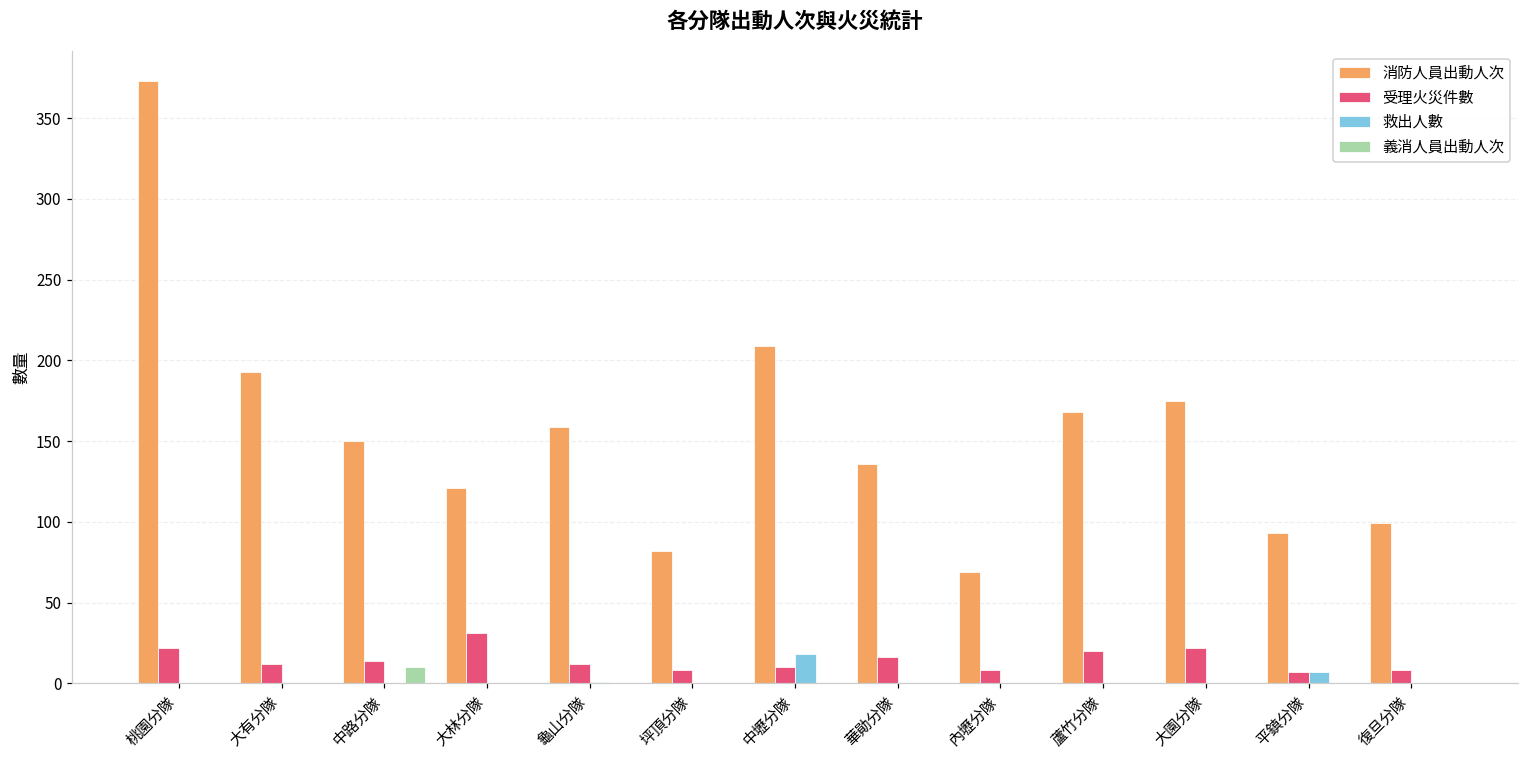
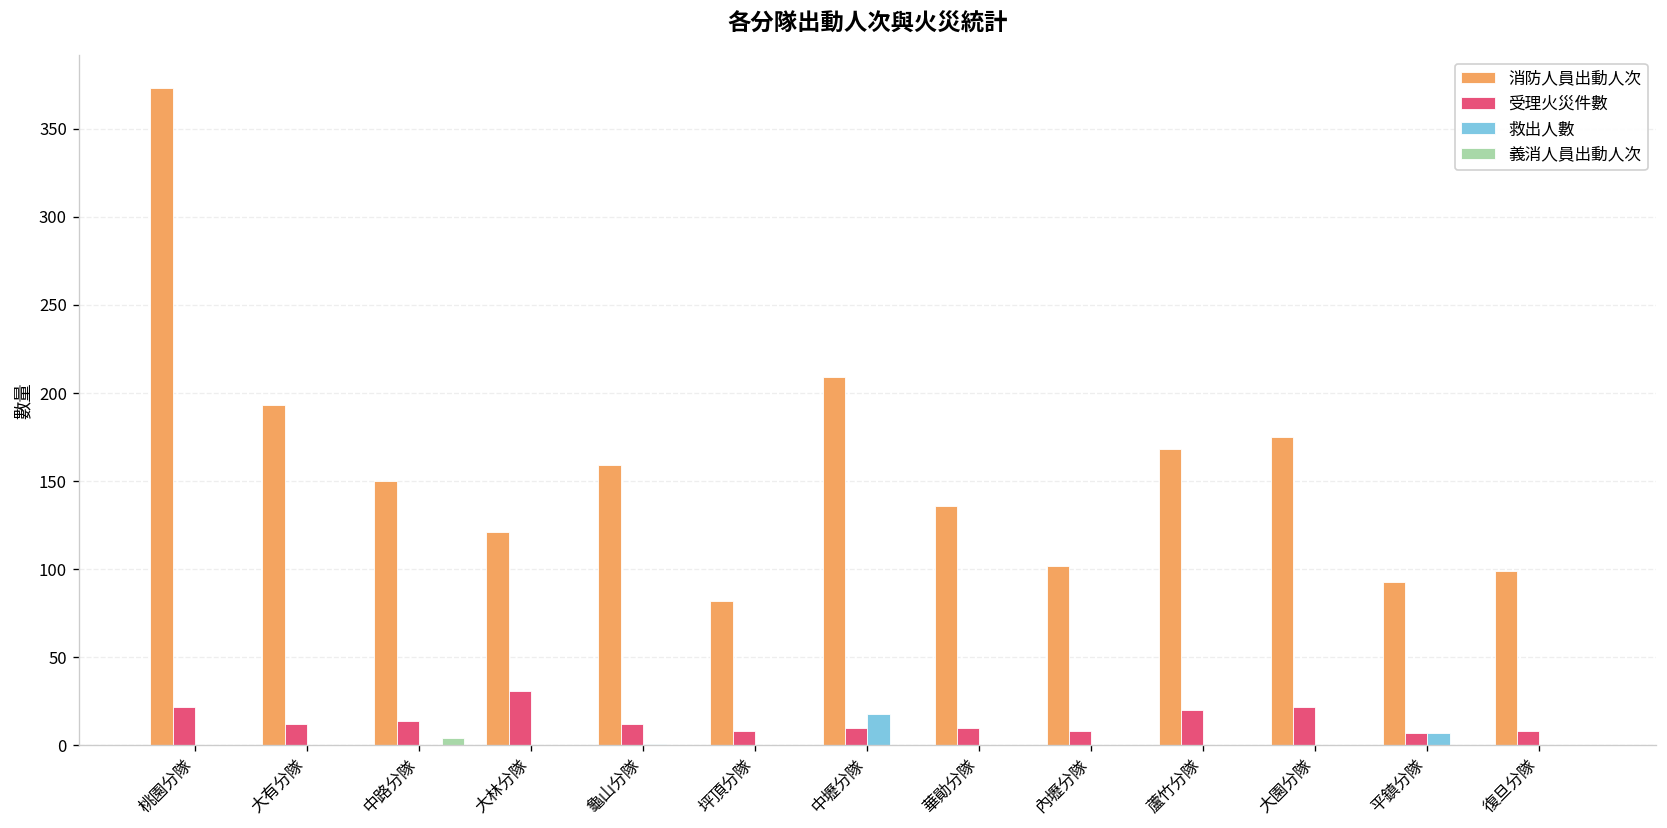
義消人員出動人次, 中路分隊: 10 -> 4
受理火災件數, 華勛分隊: 16 -> 10
消防人員出動人次, 內壢分隊: 69 -> 102
